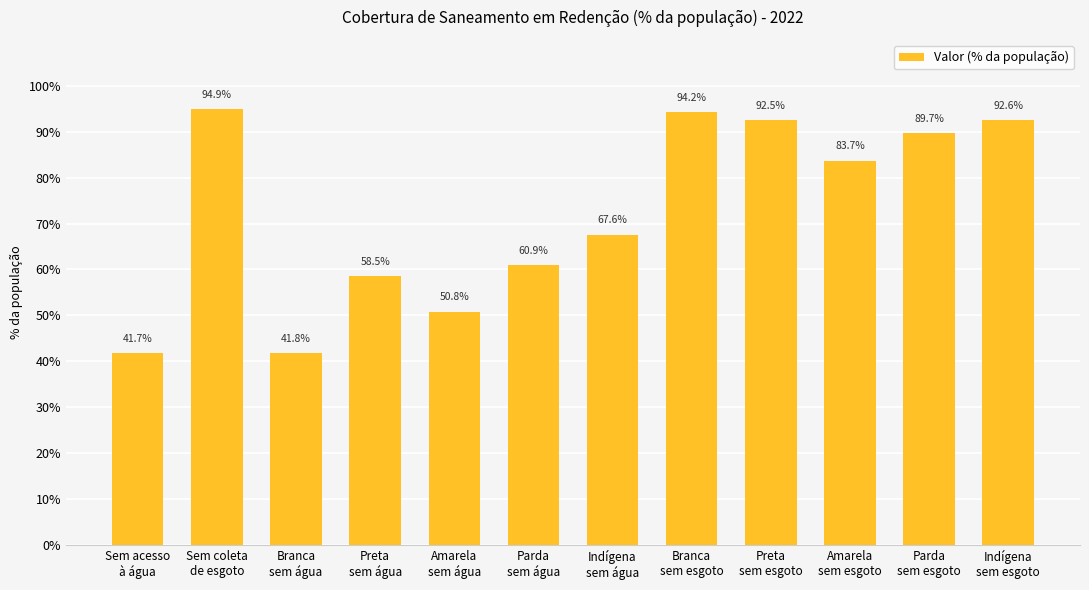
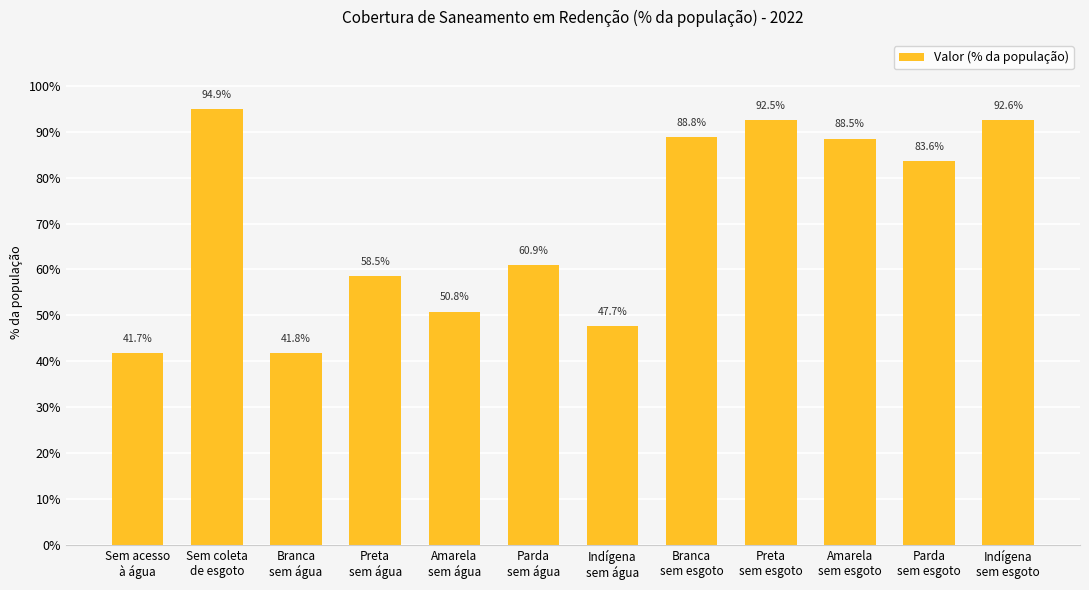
Indígena sem água: 67.6% -> 47.7%
Branca sem esgoto: 94.2% -> 88.8%
Amarela sem esgoto: 83.7% -> 88.5%
Parda sem esgoto: 89.7% -> 83.6%
